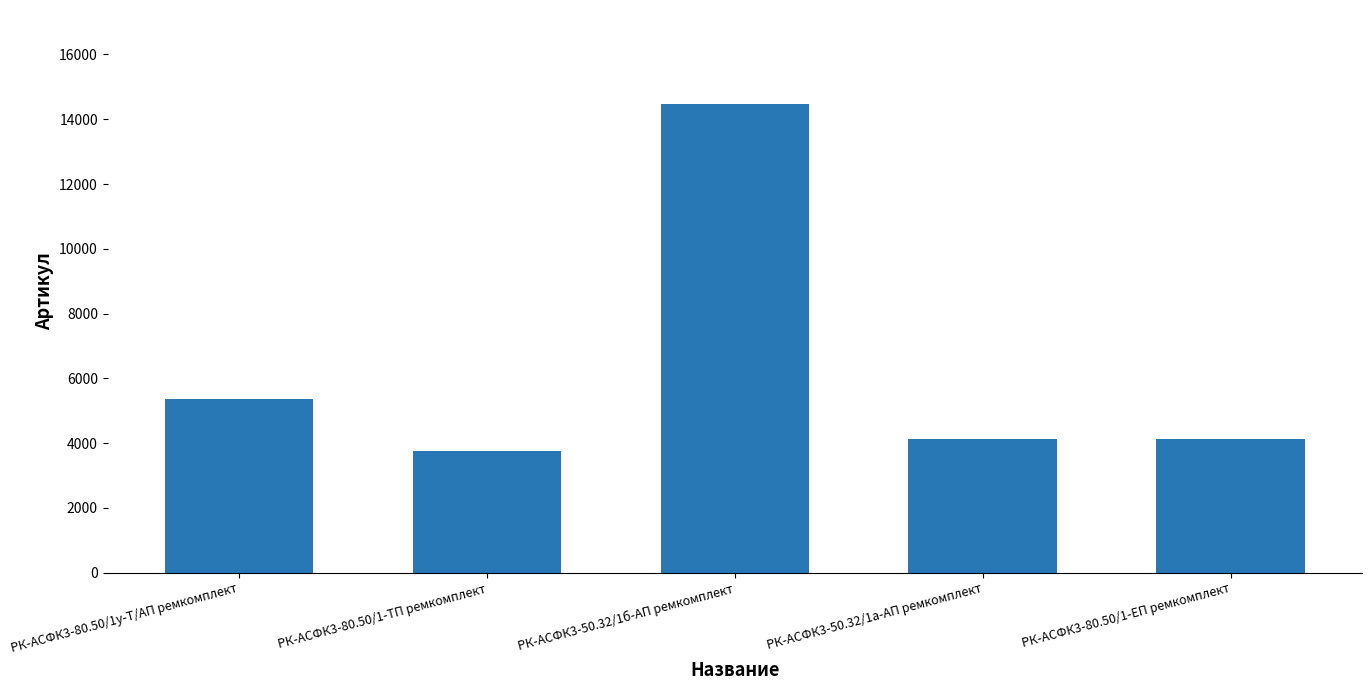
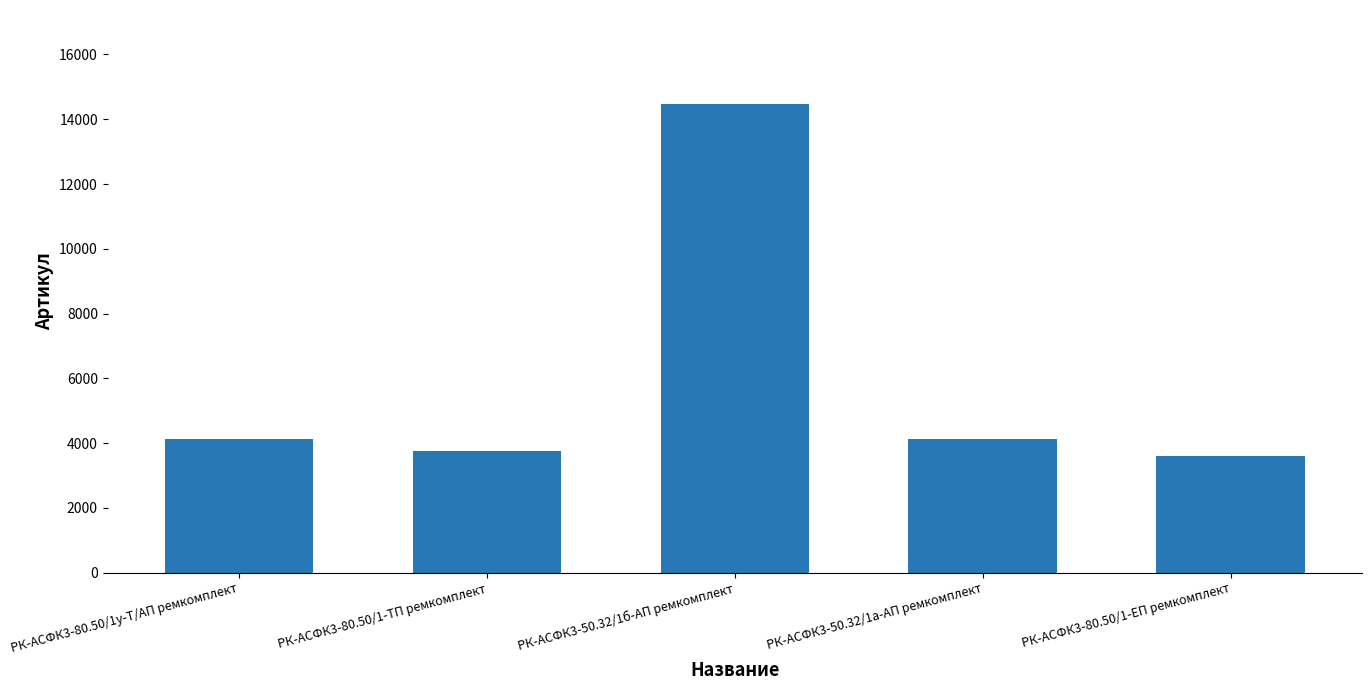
РК-АСФК3-80.50/1у-Т/АП ремкомплект: 5400 -> 4100
РК-АСФК3-80.50/1-ЕП ремкомплект: 4100 -> 3600
